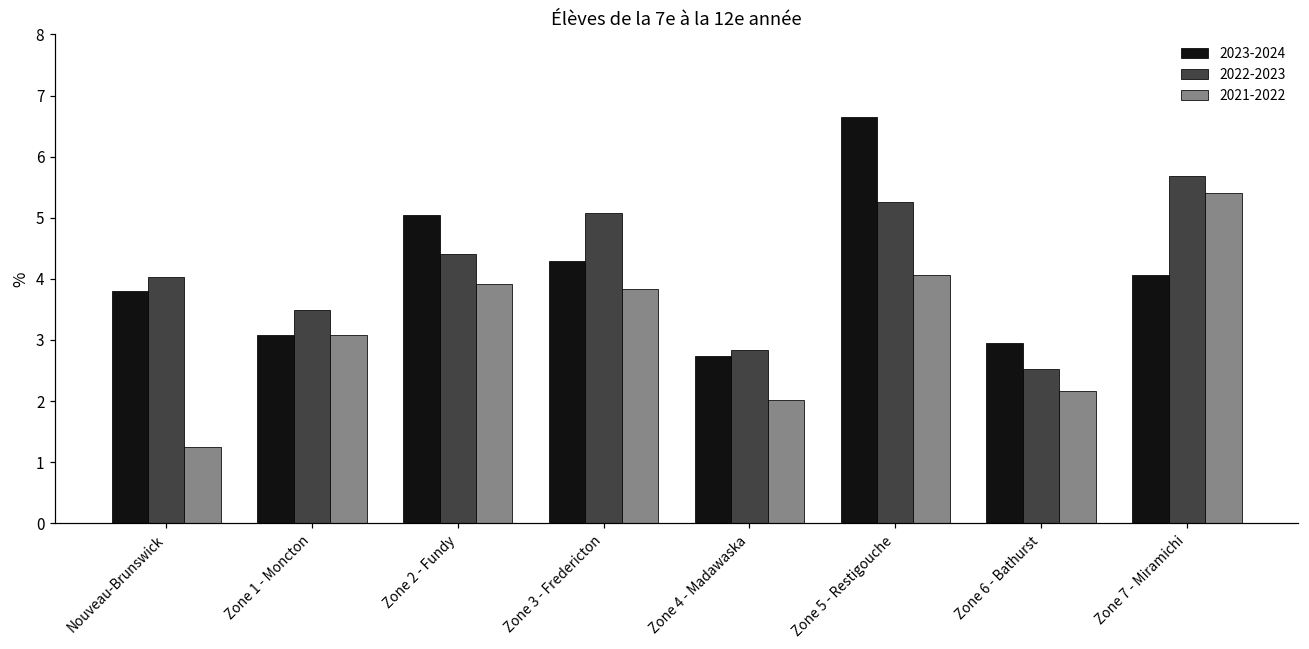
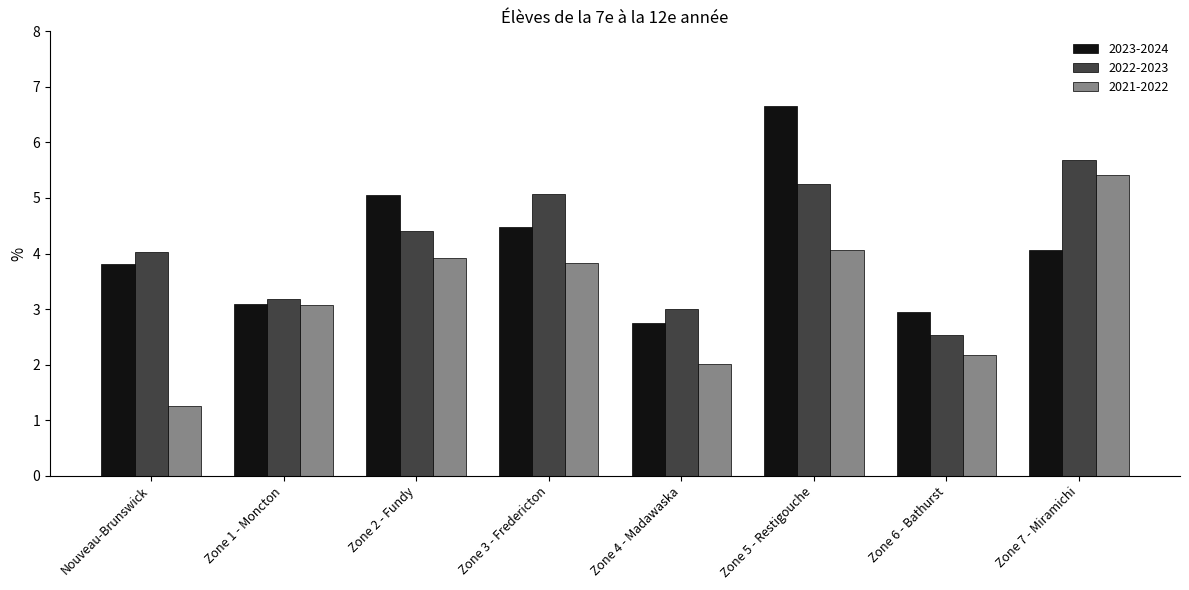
2022-2023, Zone 1 - Moncton: 3.5 -> 3.2
2023-2024, Zone 3 - Fredericton: 4.3 -> 4.5
2022-2023, Zone 4 - Madawaska: 2.8 -> 3.0
